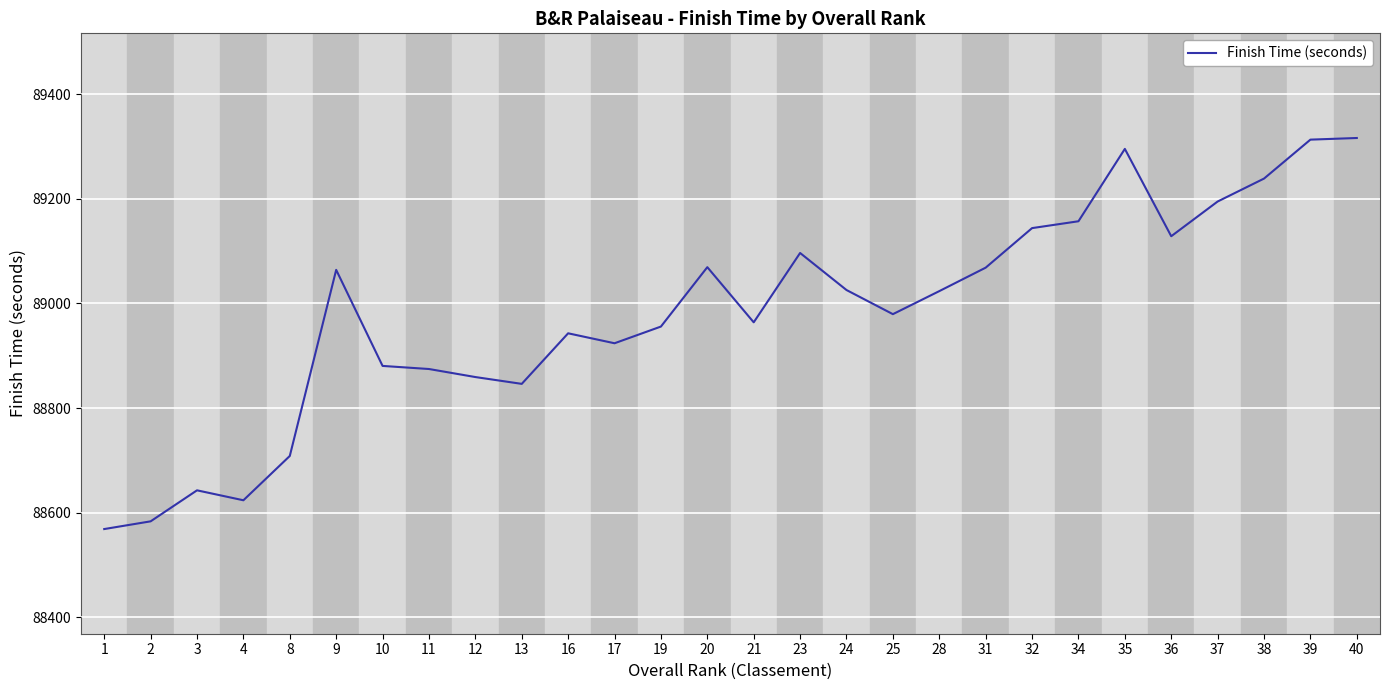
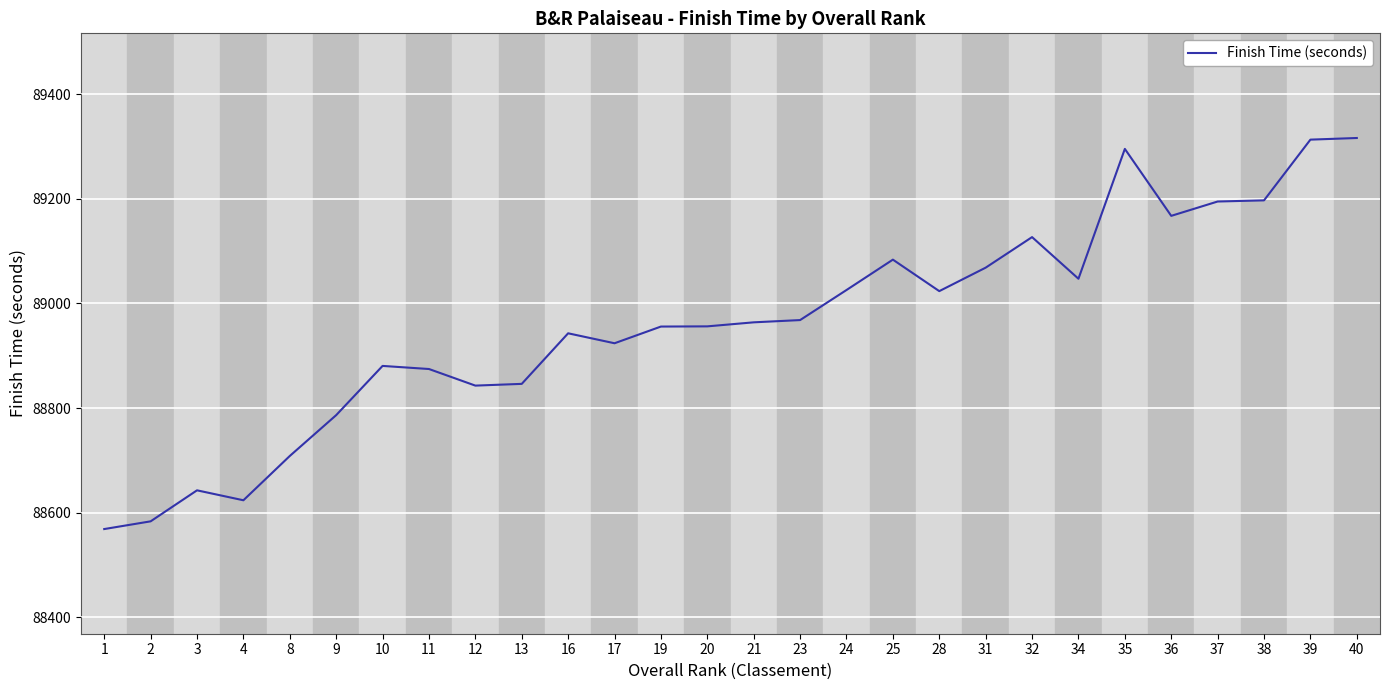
9: 89060 -> 88790
12: 88860 -> 88840
20: 89070 -> 88960
23: 89100 -> 88970
25: 88980 -> 89080
32: 89140 -> 89130
34: 89160 -> 89050
36: 89130 -> 89170
38: 89240 -> 89200
